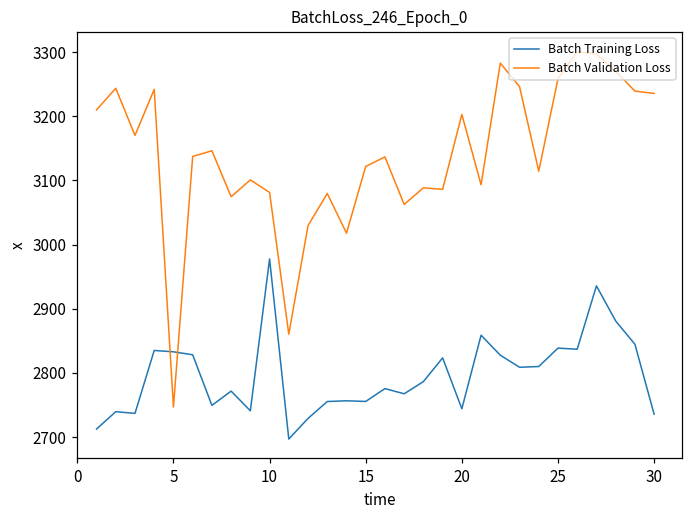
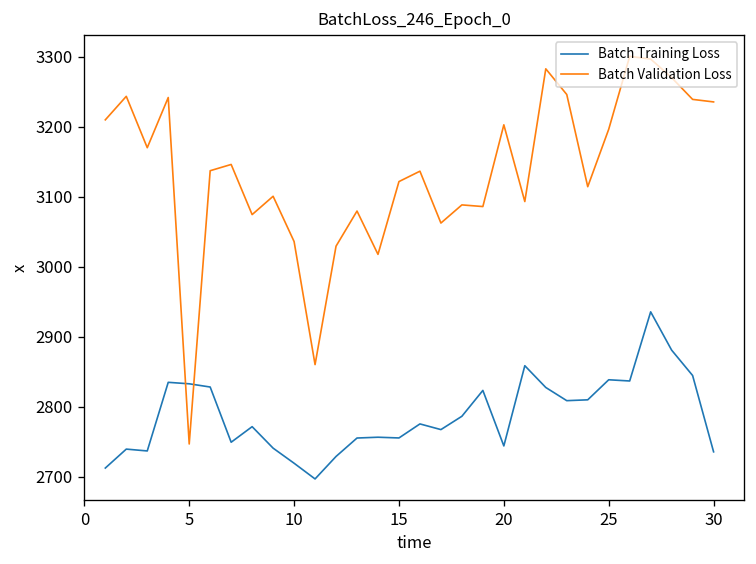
Batch Training Loss, 10: 2980 -> 2720
Batch Validation Loss, 10: 3080 -> 3040
Batch Validation Loss, 25: 3260 -> 3200
